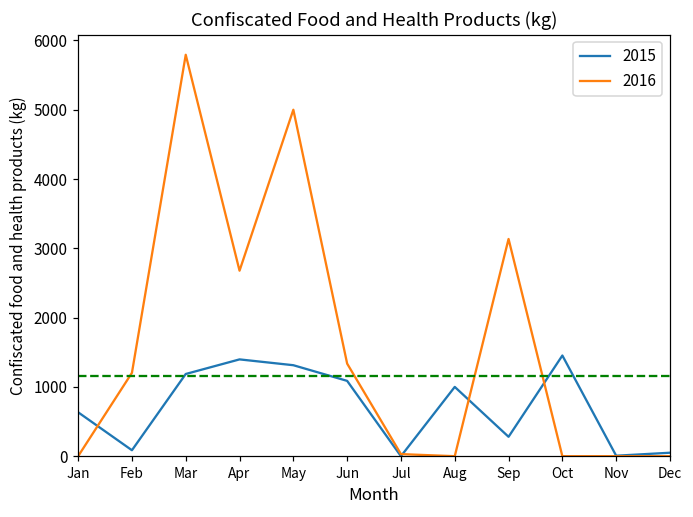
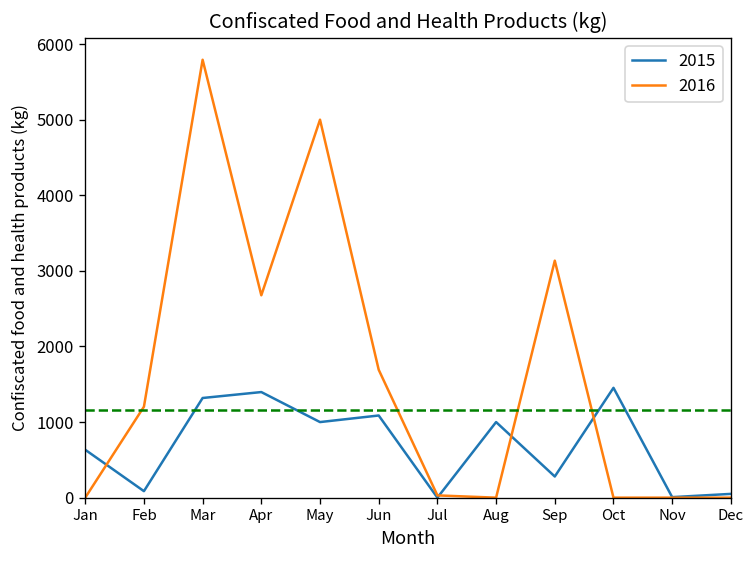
2015, Mar: 1200 -> 1300
2015, May: 1300 -> 1000
2016, Jun: 1300 -> 1700
